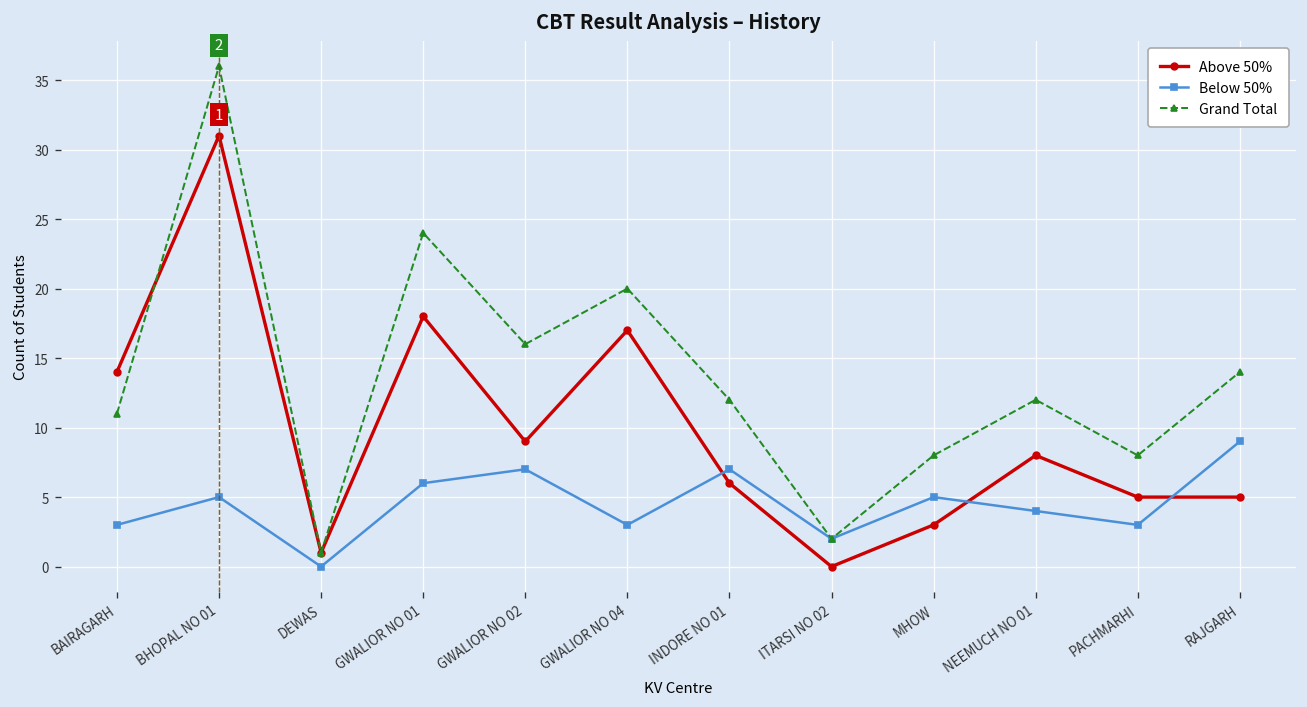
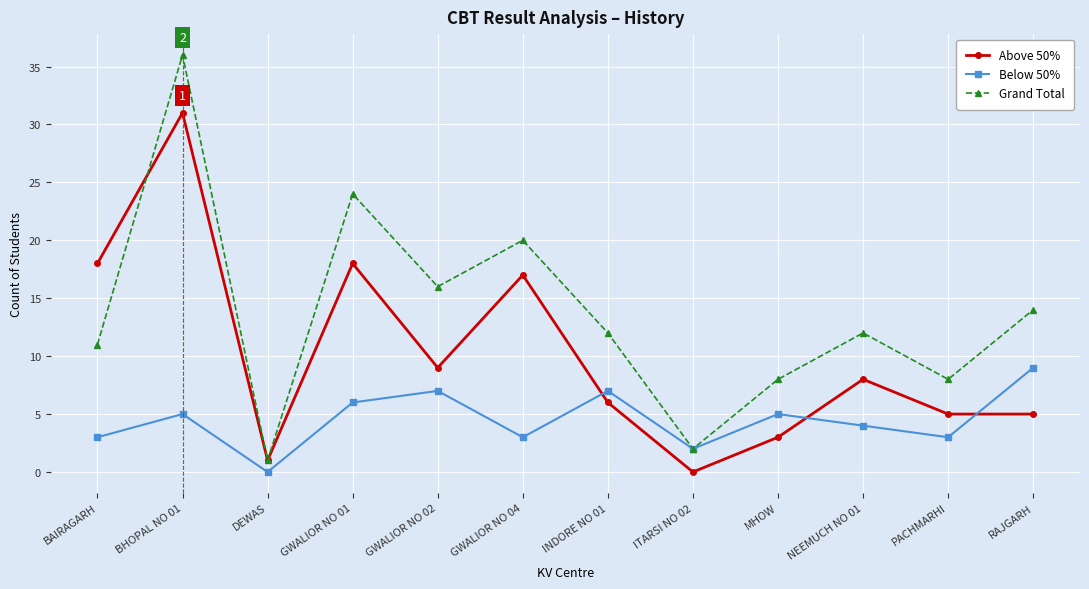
Above 50%, BAIRAGARH: 14 -> 18
